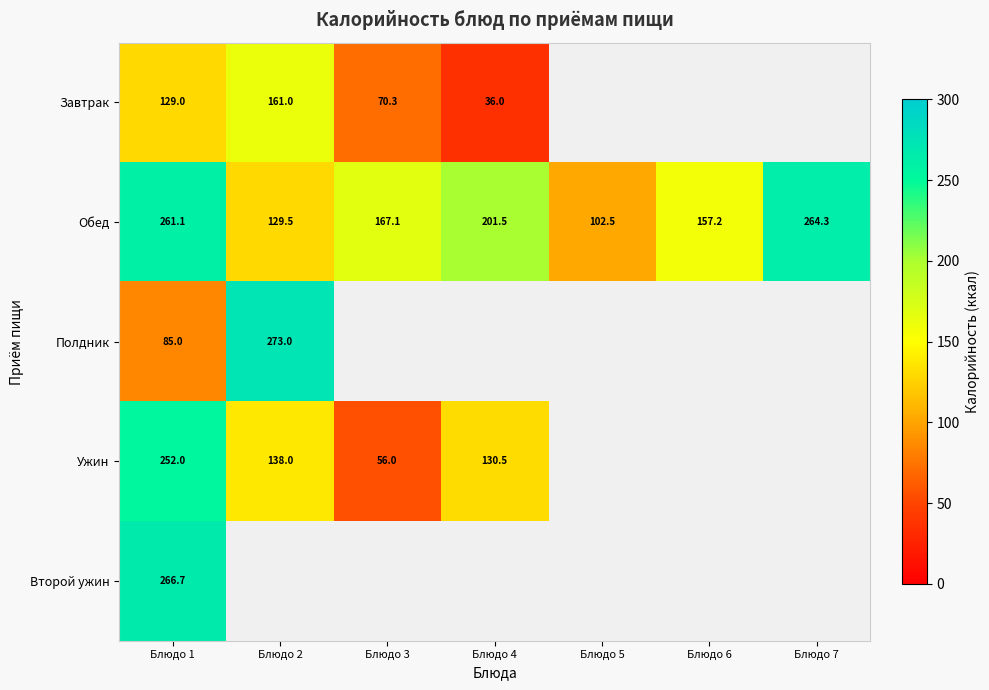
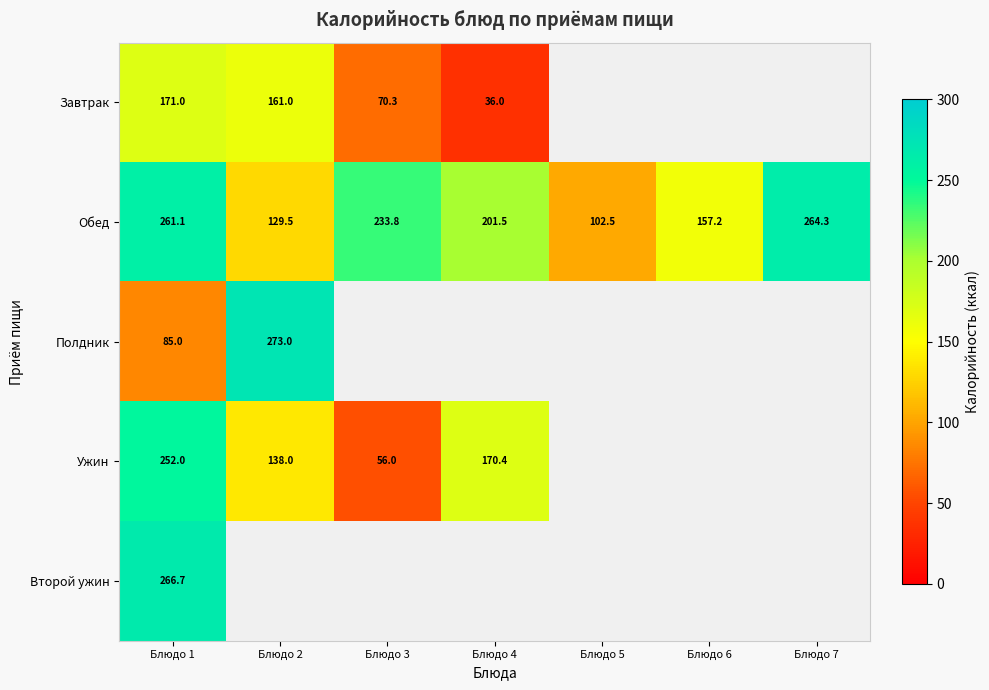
Завтрак, Блюдо 1: 129.0 -> 171.0
Обед, Блюдо 3: 167.1 -> 233.8
Ужин, Блюдо 4: 130.5 -> 170.4
